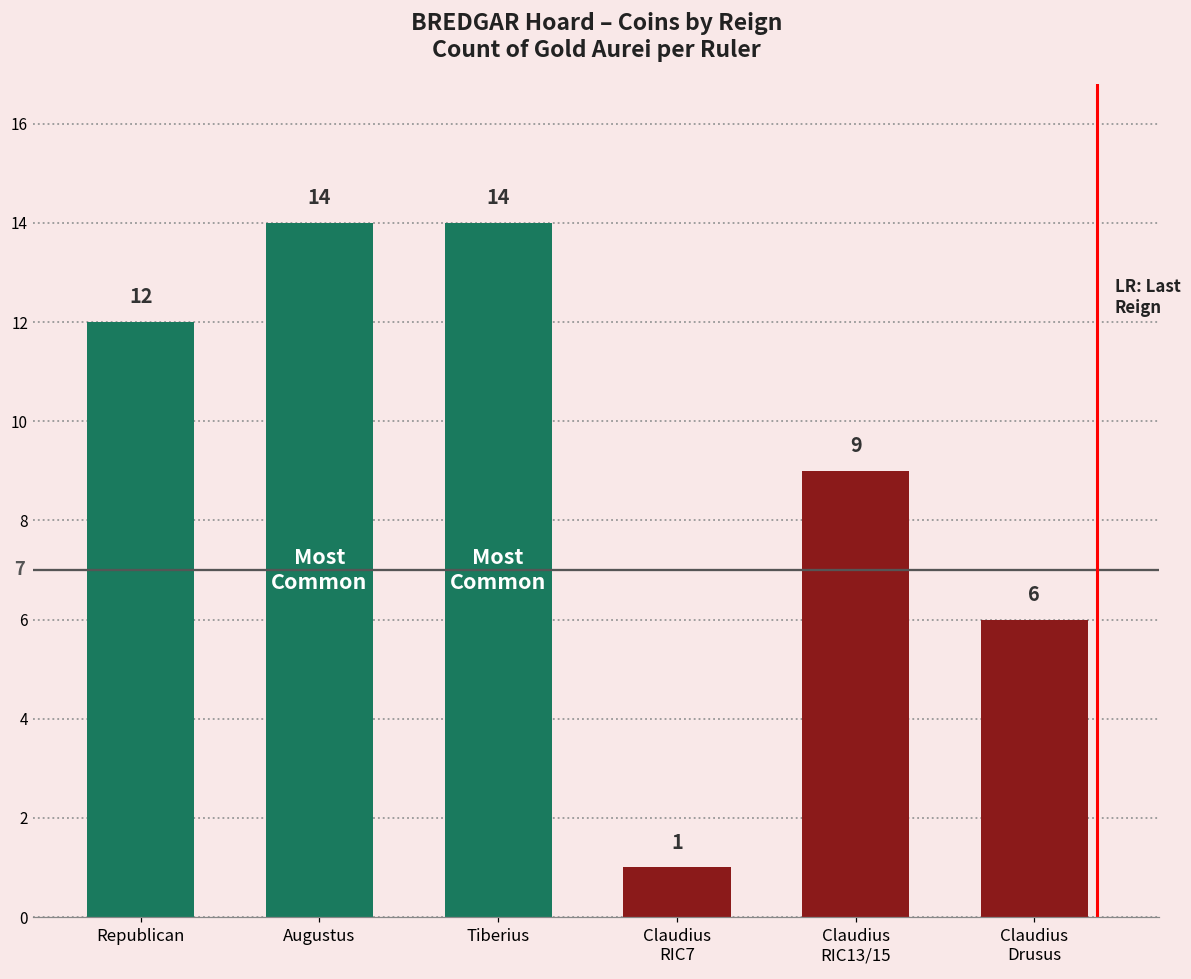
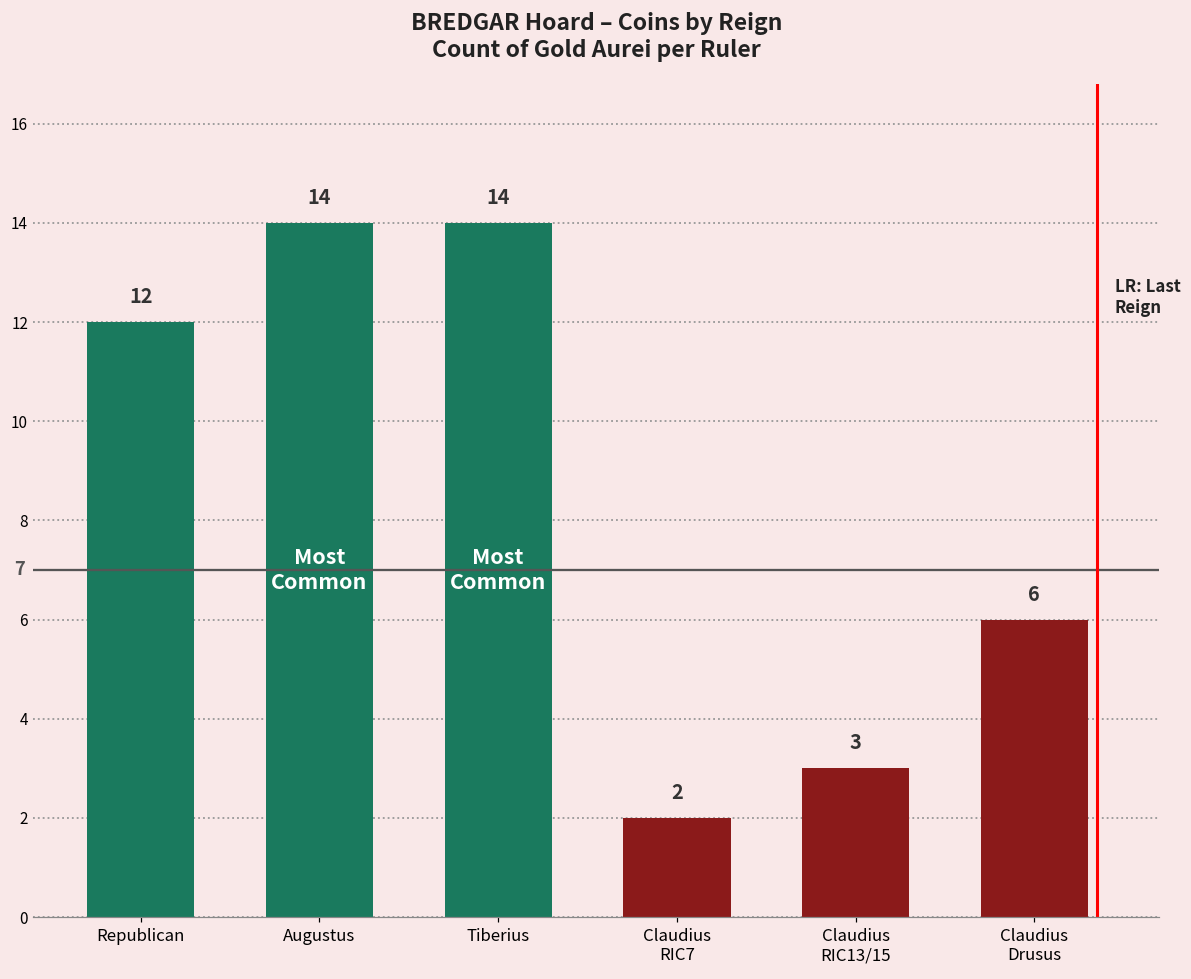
Claudius RIC7: 1 -> 2
Claudius RIC13/15: 9 -> 3
